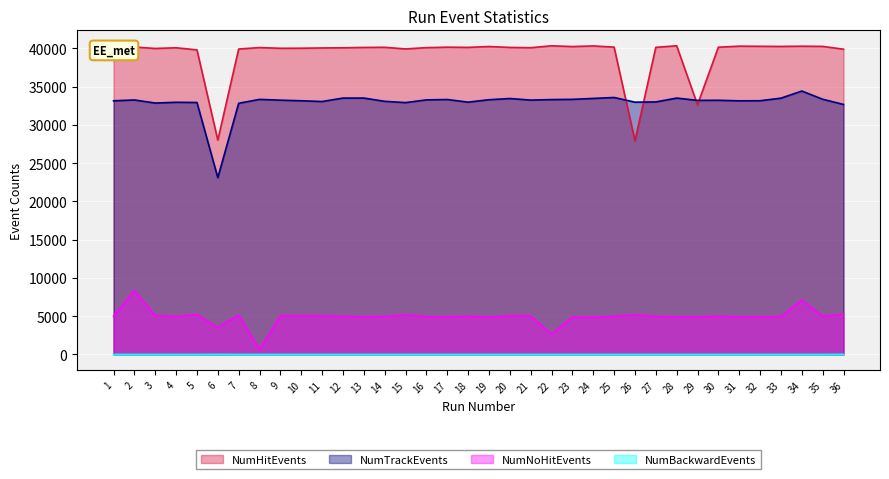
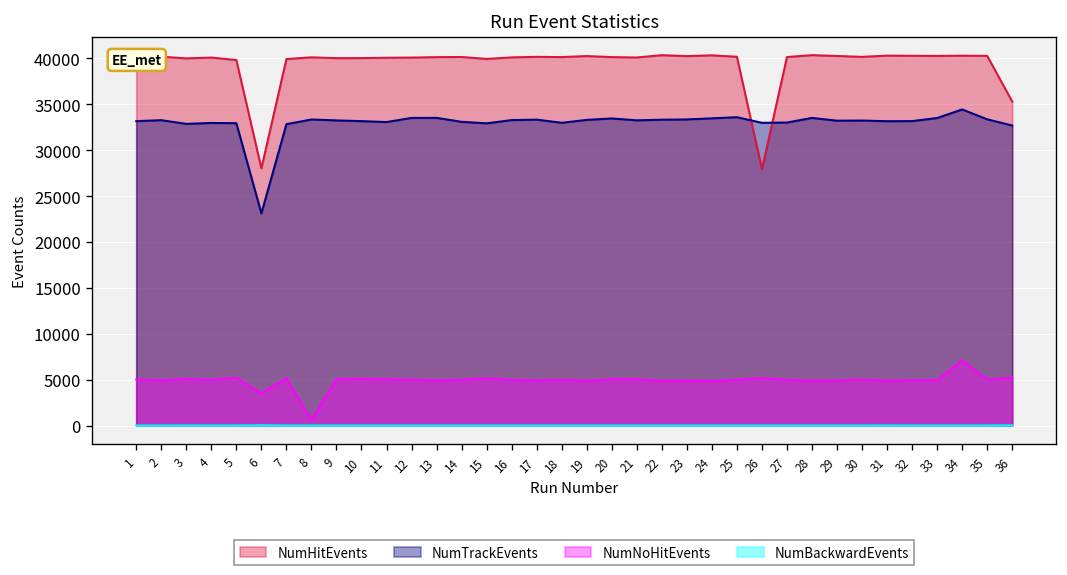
NumNoHitEvents, 2: 8000 -> 5000
NumNoHitEvents, 22: 3000 -> 5000
NumHitEvents, 29: 33000 -> 40000
NumHitEvents, 36: 40000 -> 35000
